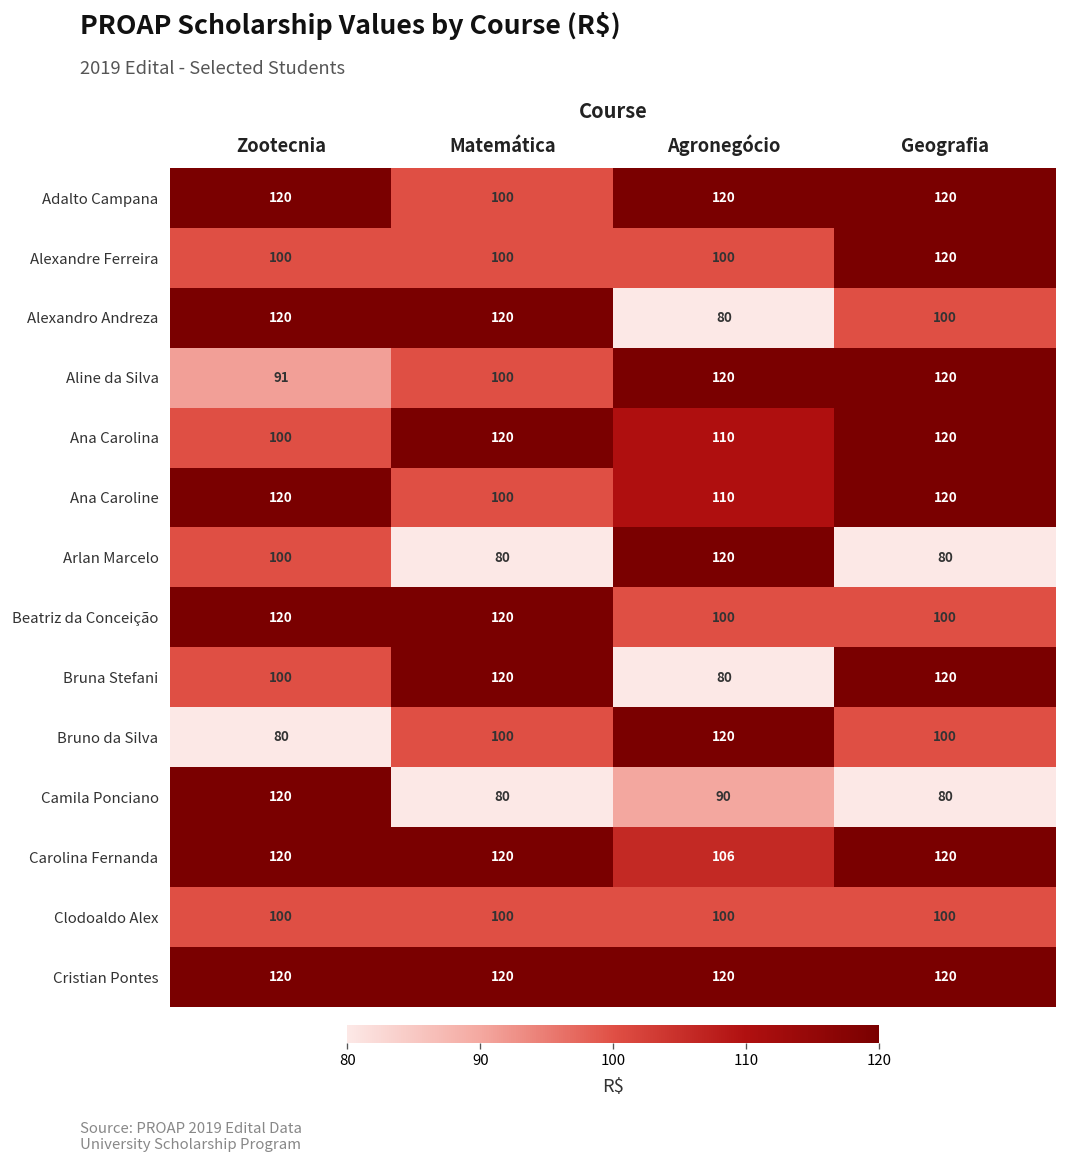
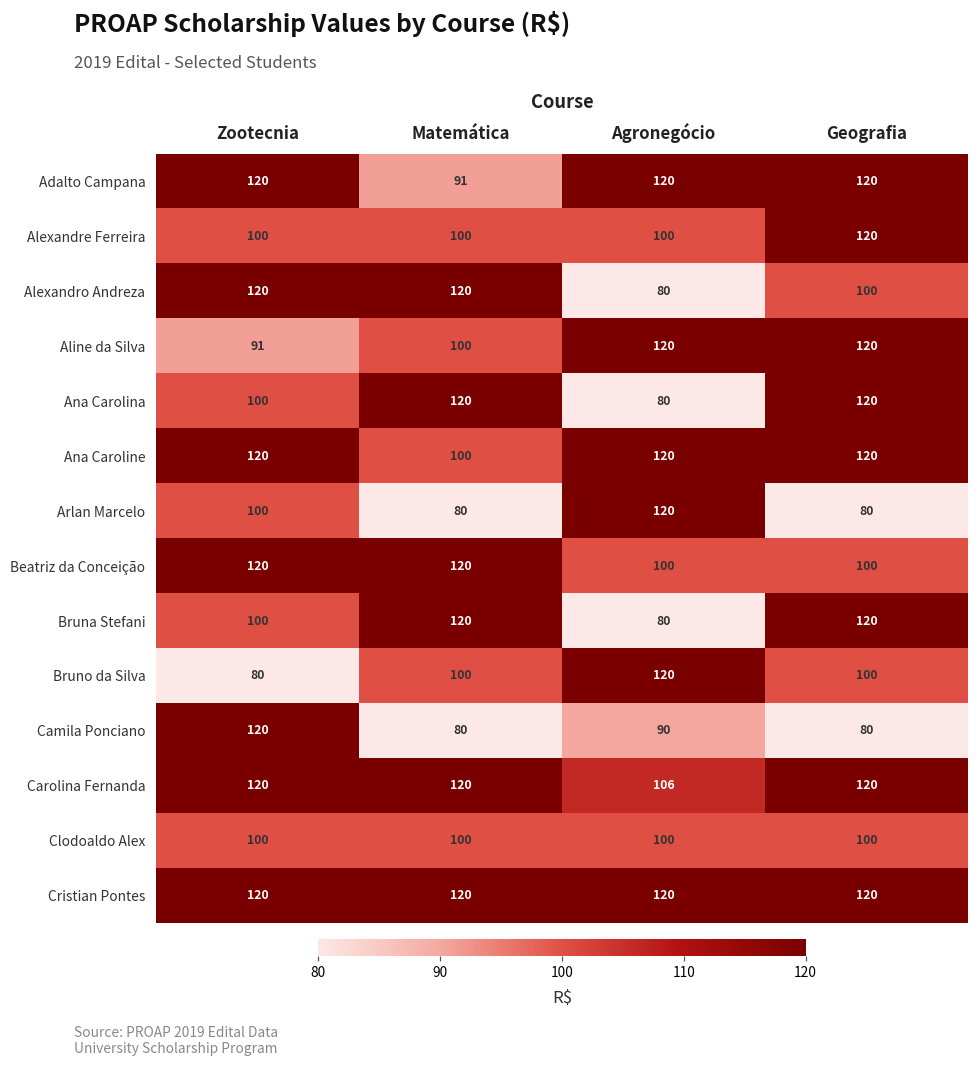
Adalto Campana, Matemática: 100 -> 91
Ana Carolina, Agronegócio: 110 -> 80
Ana Caroline, Agronegócio: 110 -> 120
